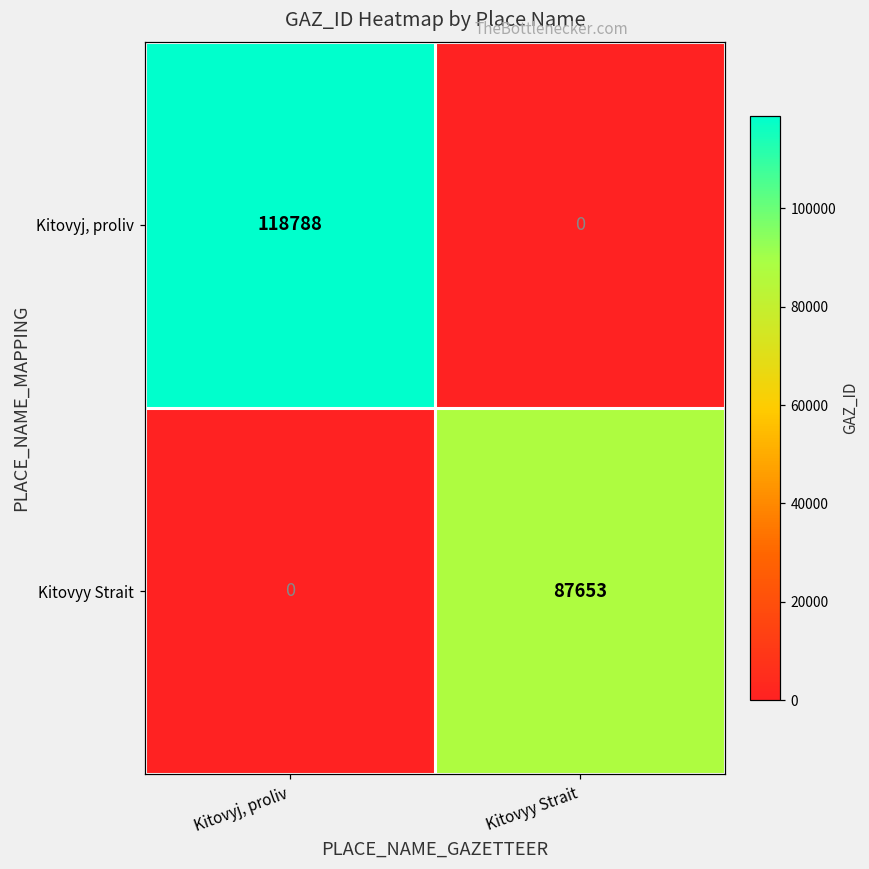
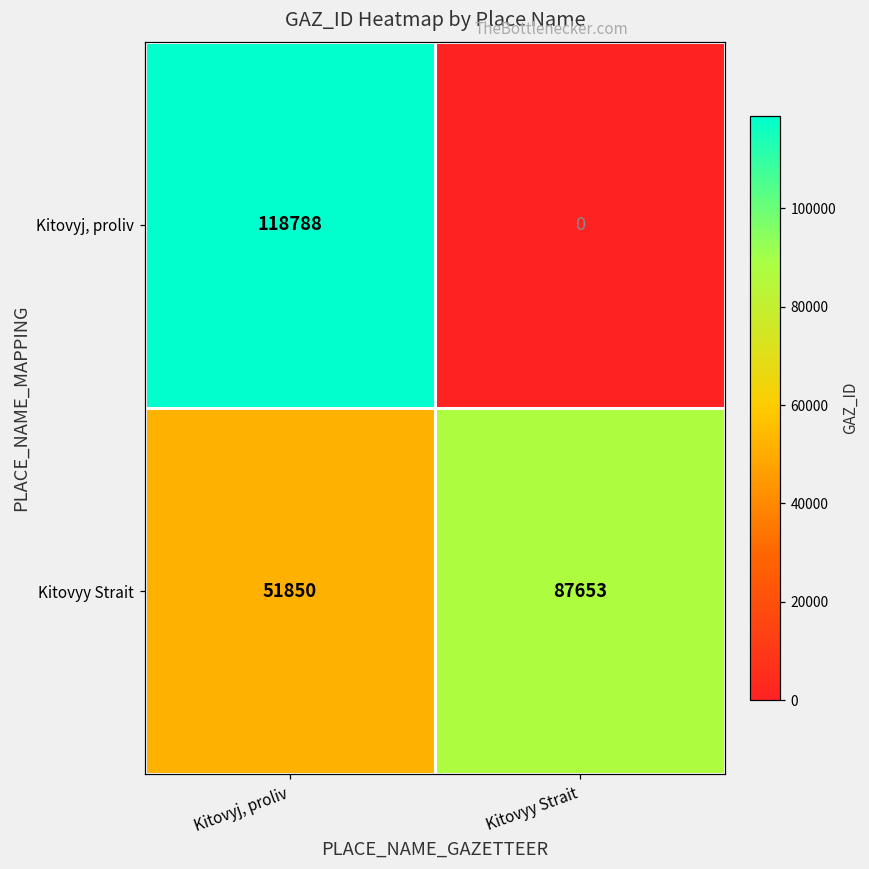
Kitovyy Strait, Kitovyj, proliv: 0 -> 51850
